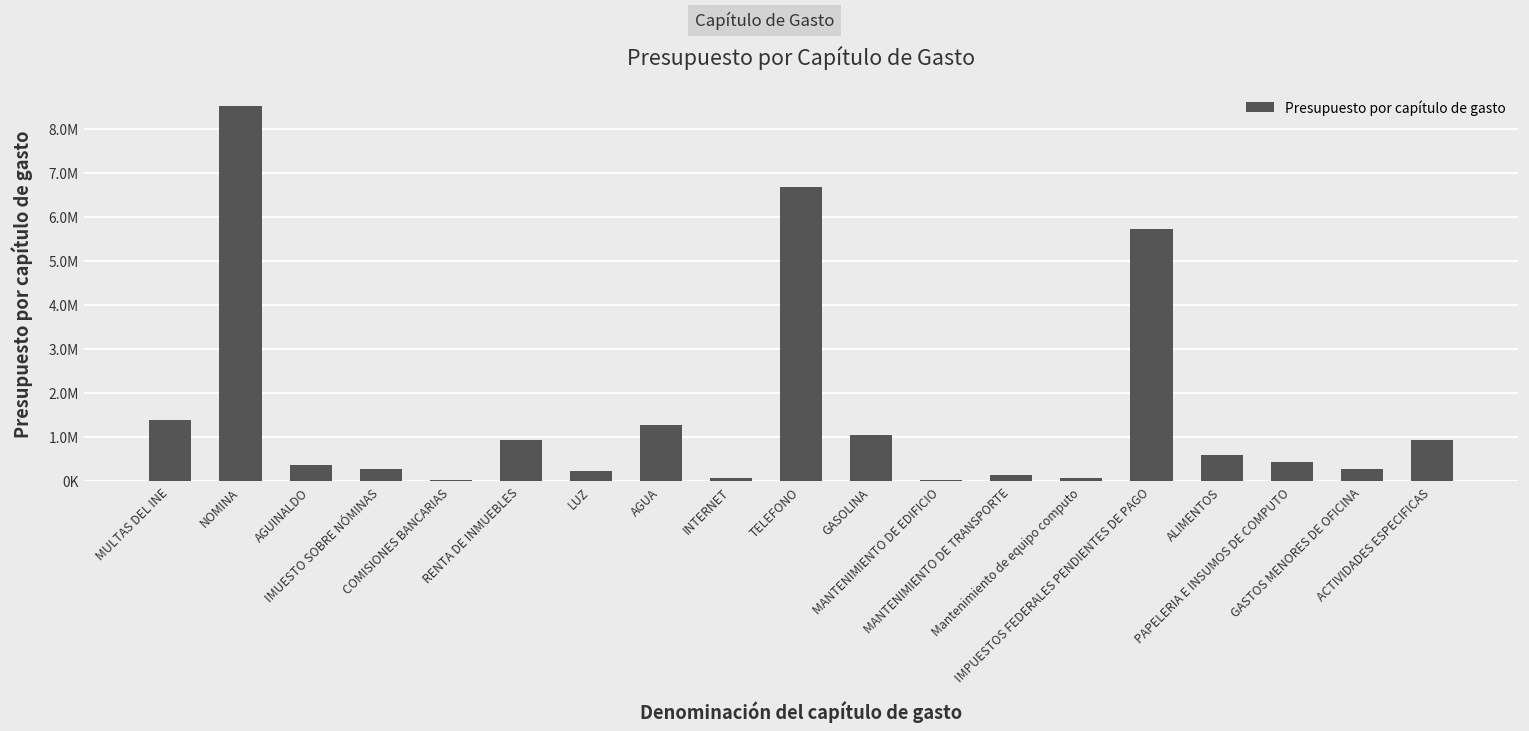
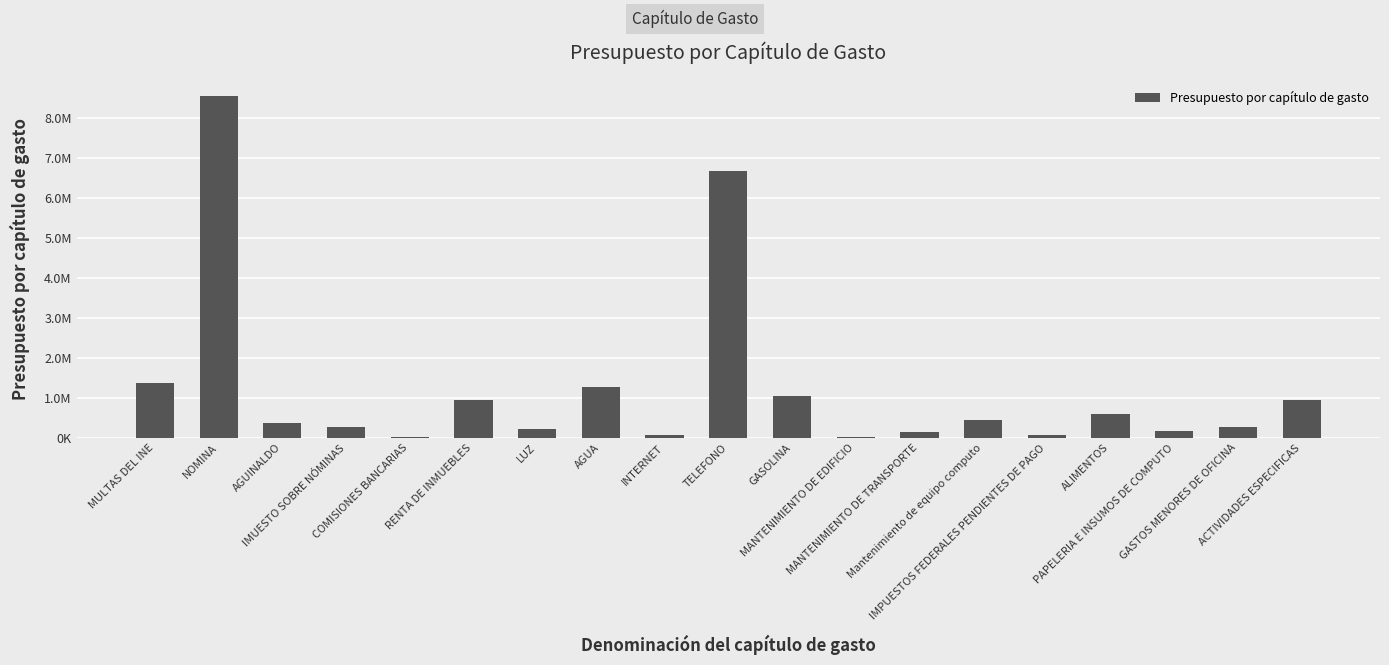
Mantenimiento de equipo computo: 100000 -> 400000
IMPUESTOS FEDERALES PENDIENTES DE PAGO: 5700000 -> 100000
PAPELERIA E INSUMOS DE COMPUTO: 400000 -> 200000
